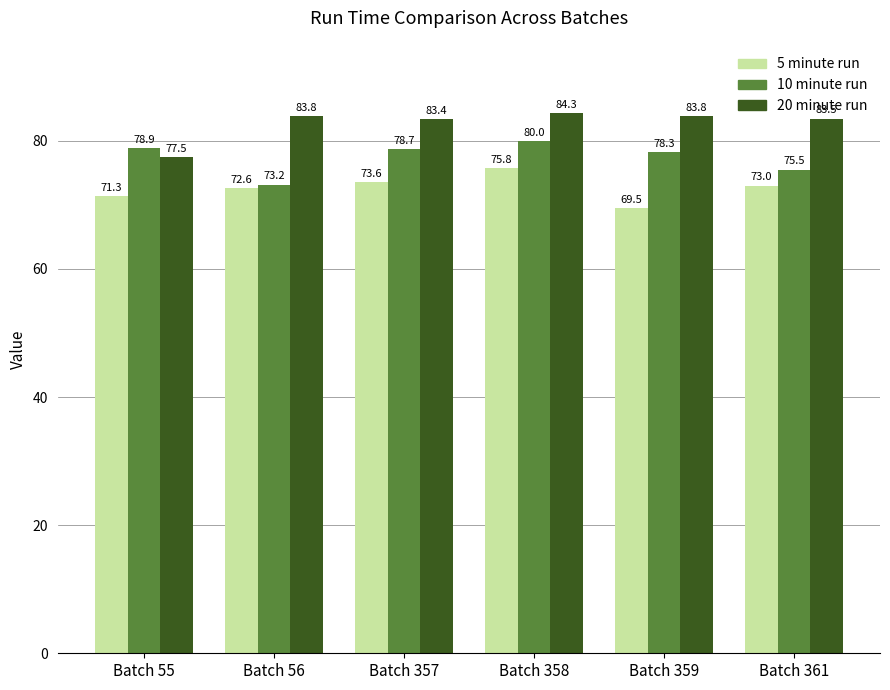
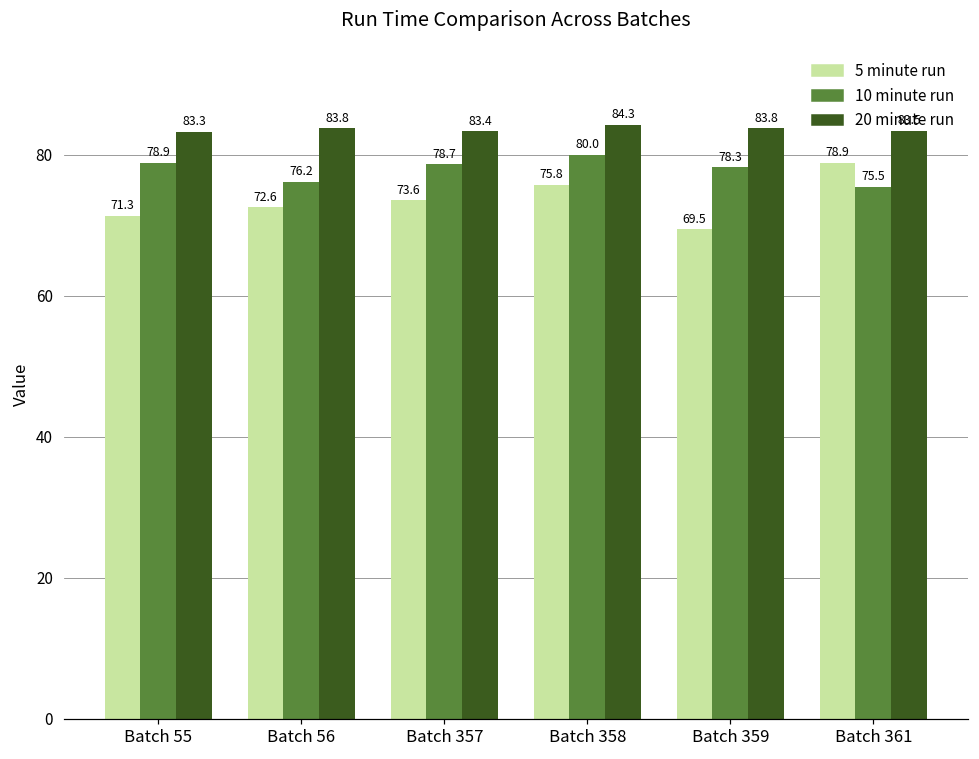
20 minute run, Batch 55: 77.5 -> 83.3
10 minute run, Batch 56: 73.2 -> 76.2
5 minute run, Batch 361: 73.0 -> 78.9
